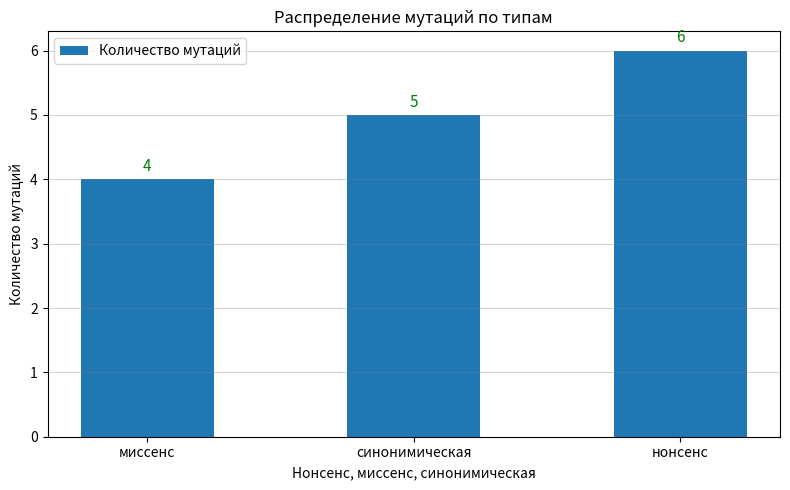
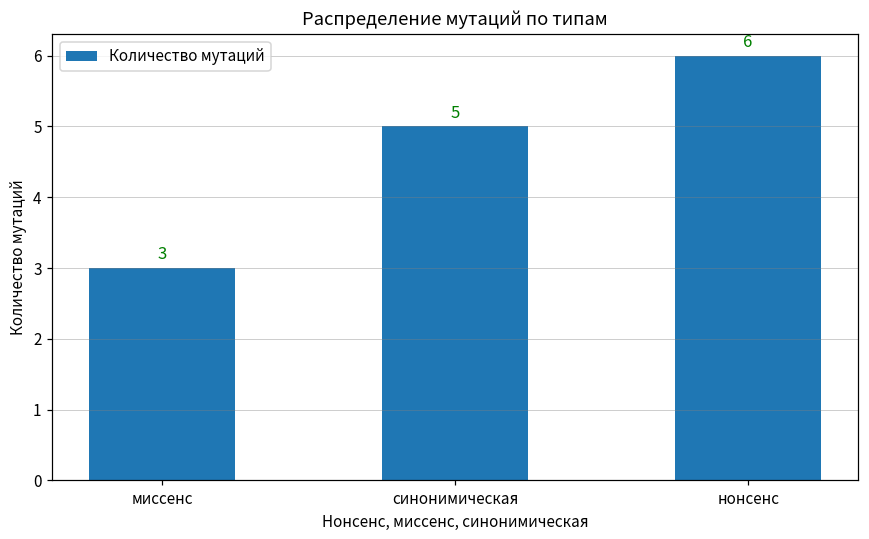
миссенс: 4 -> 3
